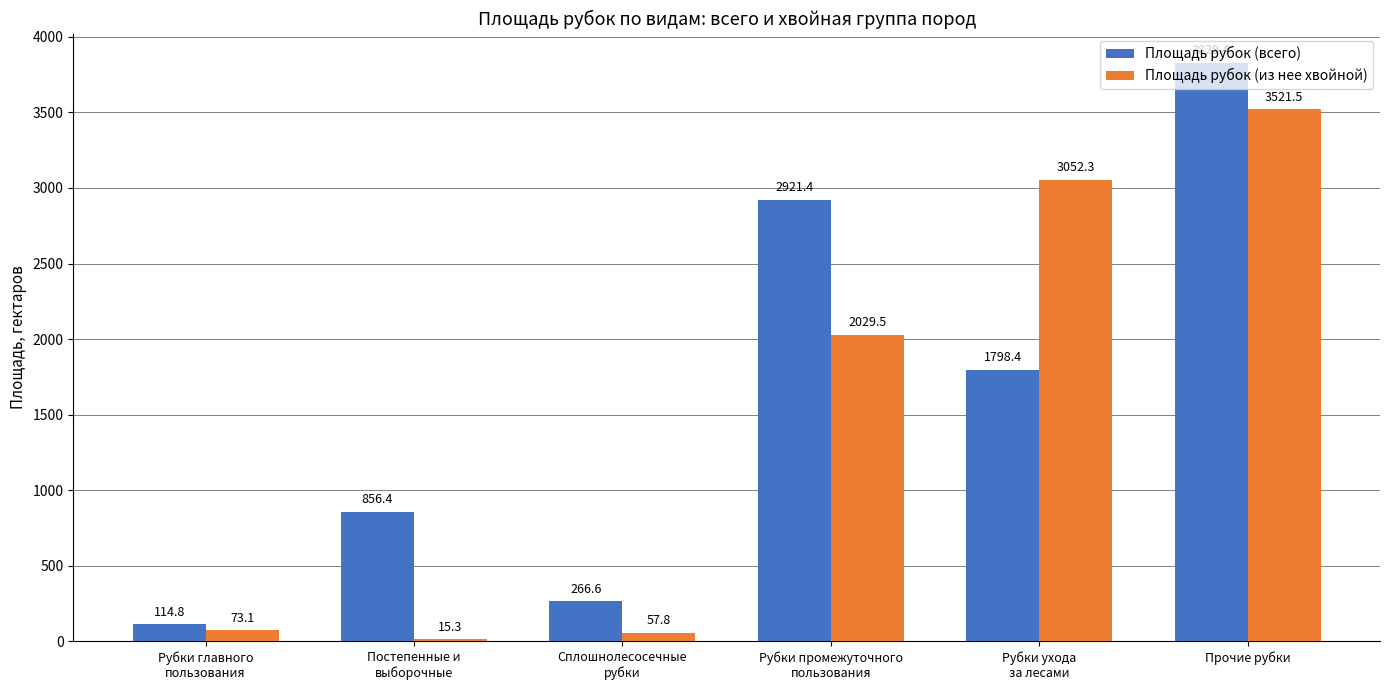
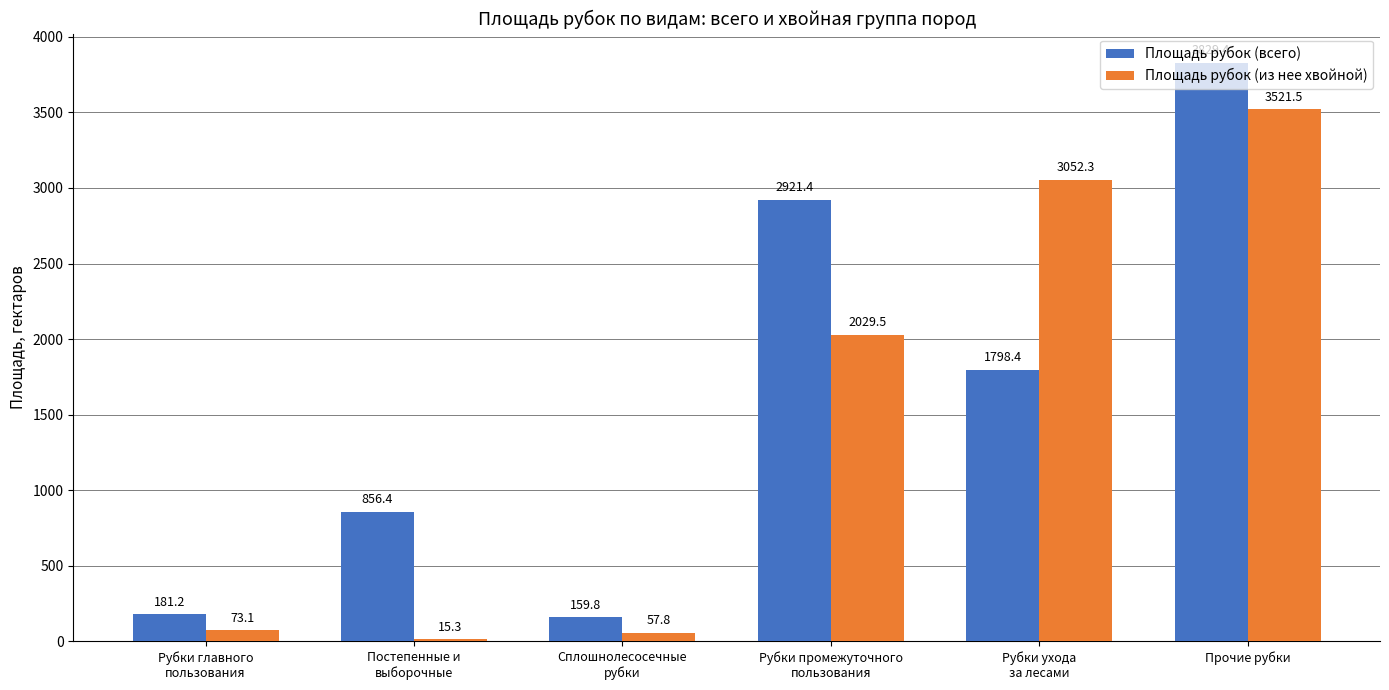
Площадь рубок (всего), Рубки главного пользования: 114.8 -> 181.2
Площадь рубок (всего), Сплошнолесосечные рубки: 266.6 -> 159.8
